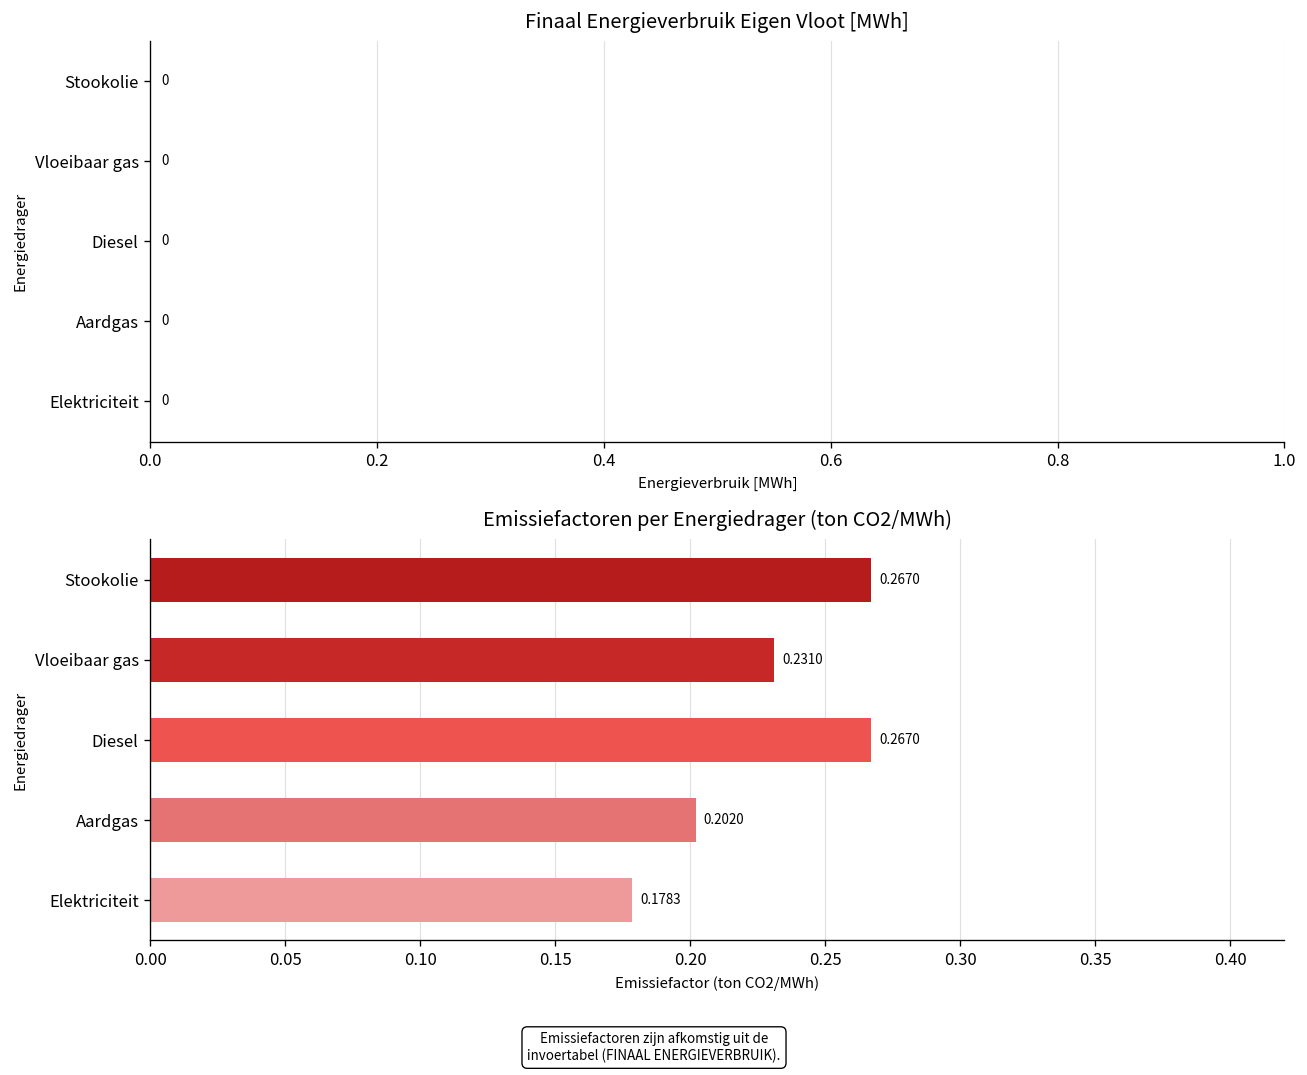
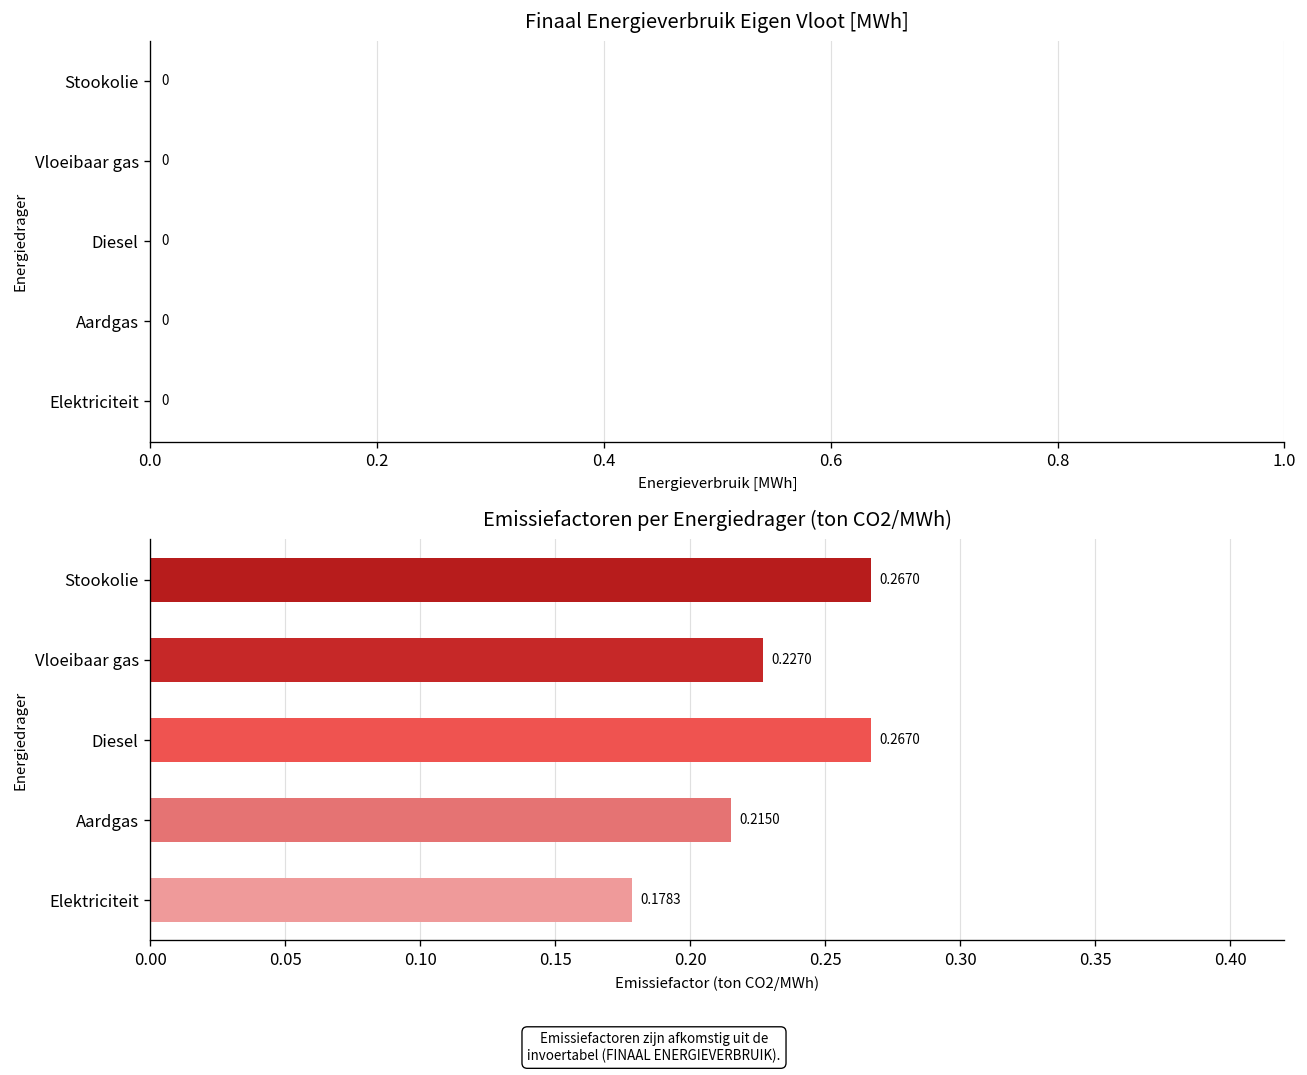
Emissiefactoren per Energiedrager (ton CO2/MWh), Vloeibaar gas: 0.2310 -> 0.2270
Emissiefactoren per Energiedrager (ton CO2/MWh), Aardgas: 0.2020 -> 0.2150
